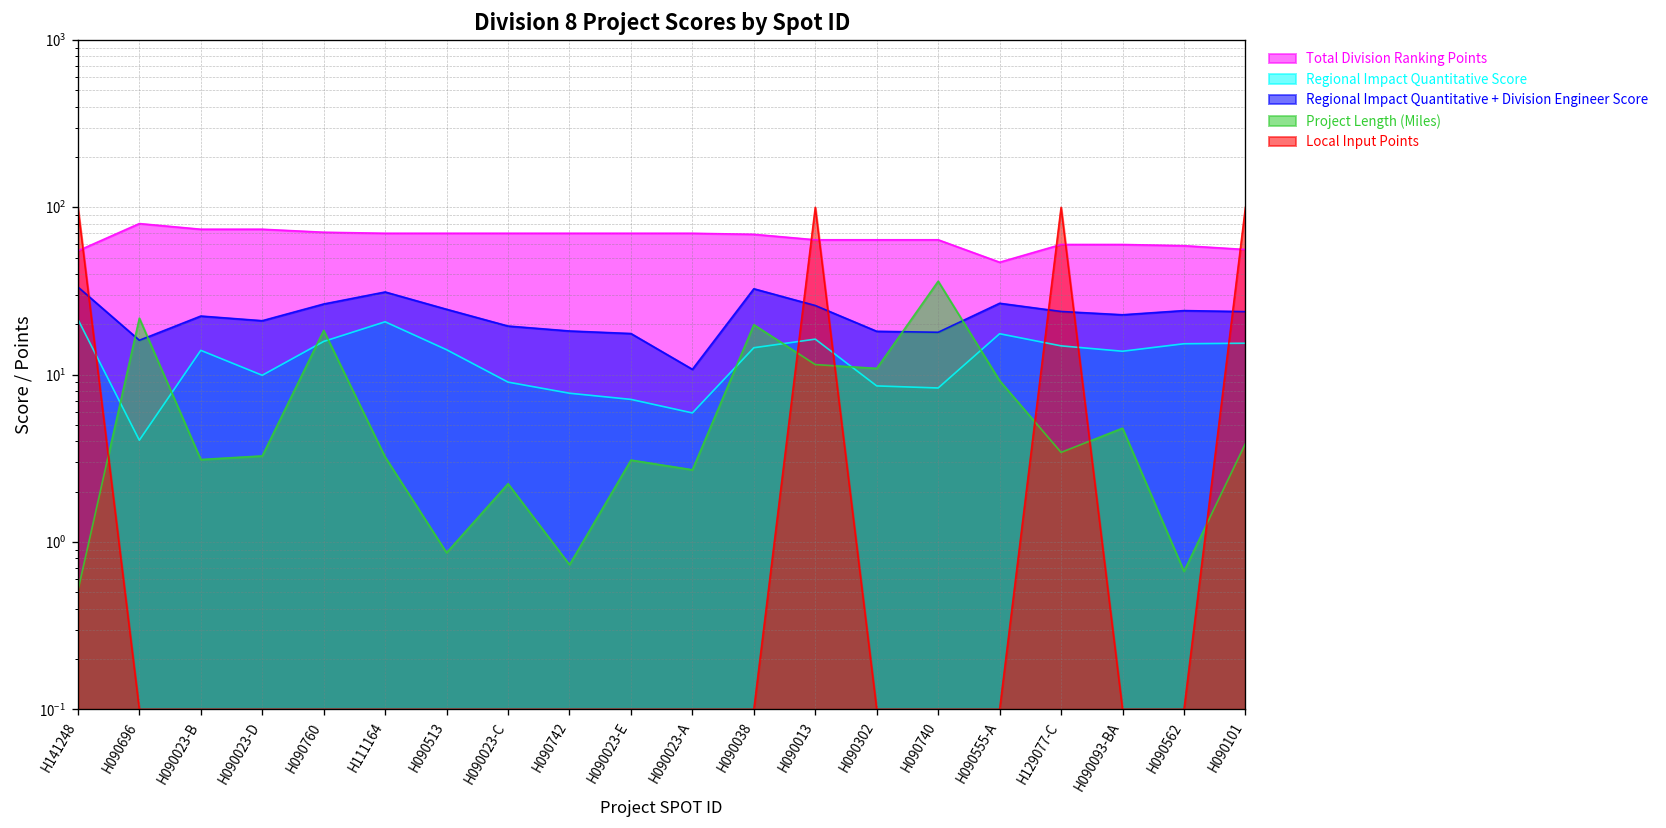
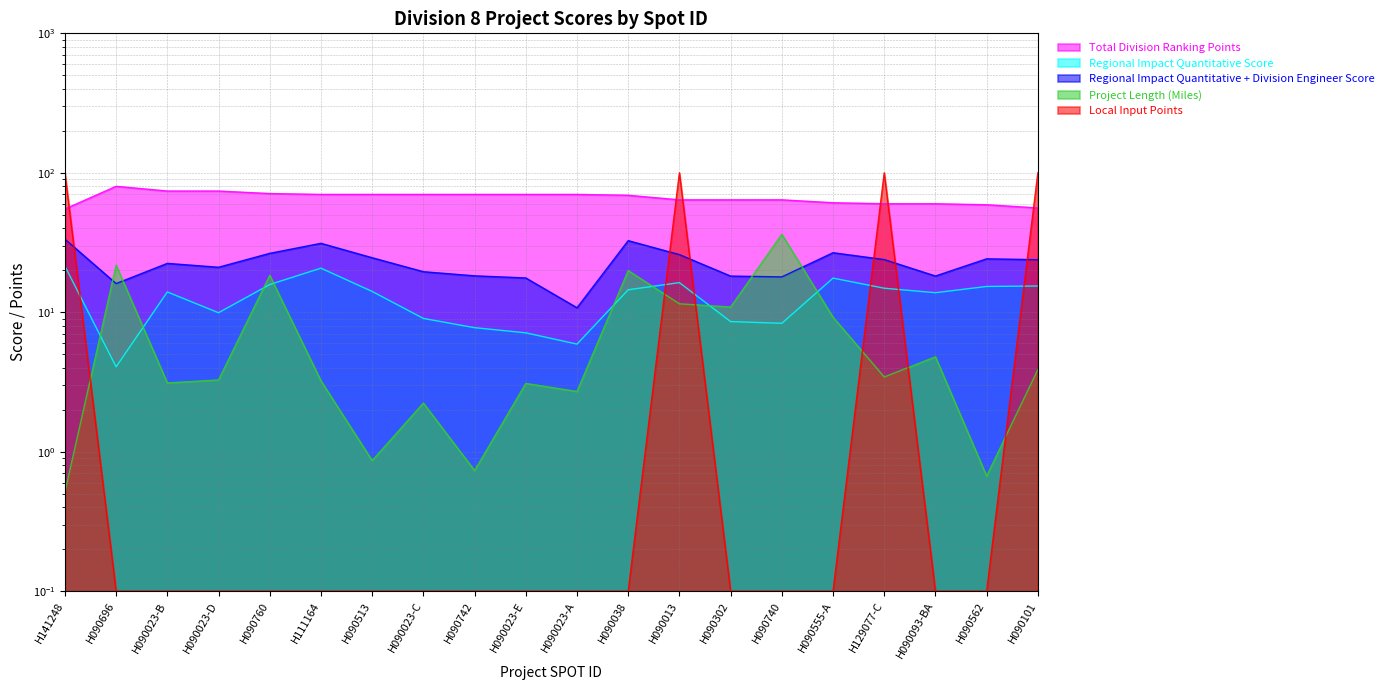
Total Division Ranking Points, H090555-A: 47 -> 60
Regional Impact Quantitative + Division Engineer Score, H090093-BA: 23 -> 18
